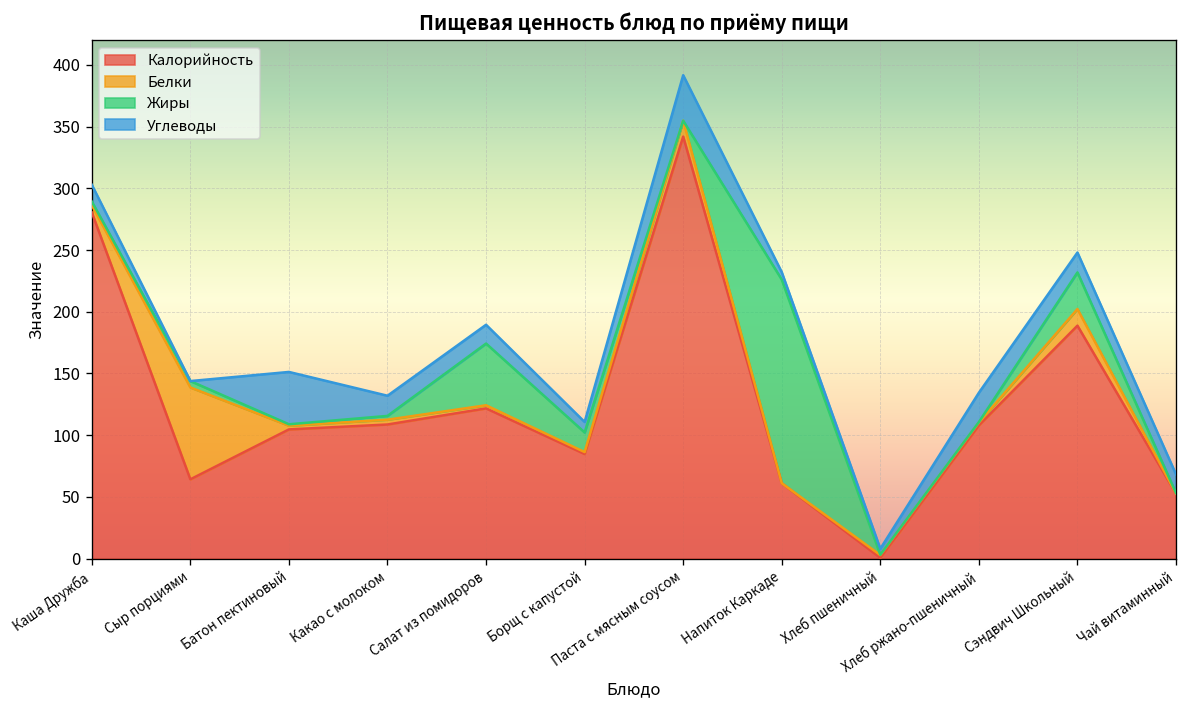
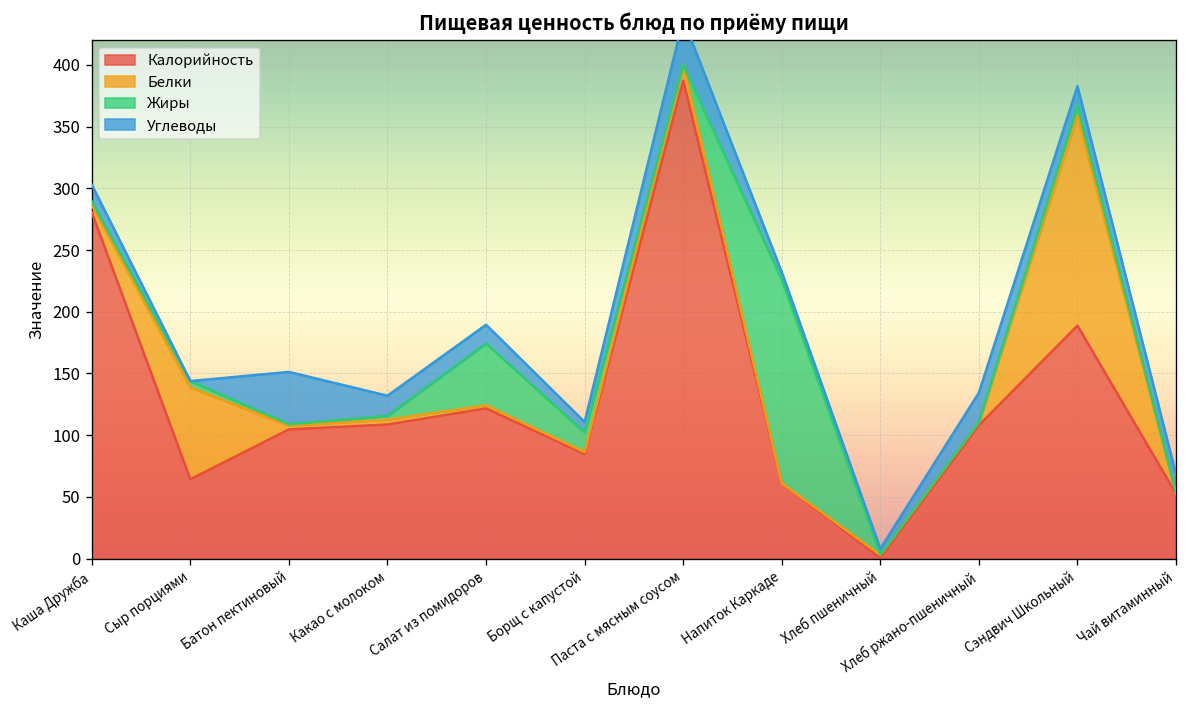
Калорийность, Паста с мясным соусом: 342 -> 387
Белки, Сэндвич Школьный: 13 -> 170
Жиры, Сэндвич Школьный: 30 -> 8
